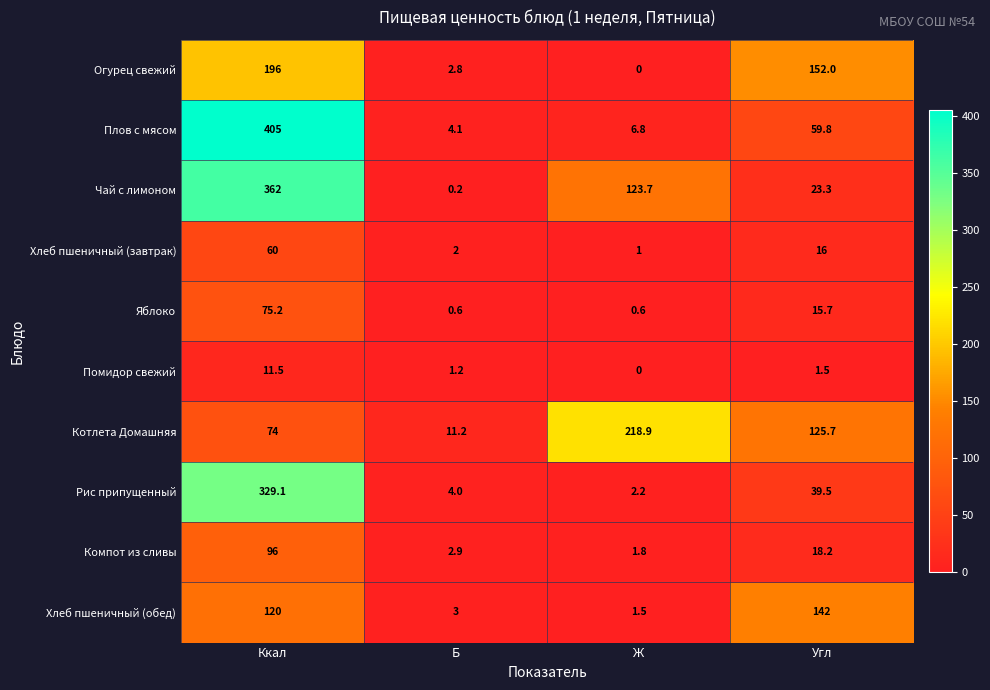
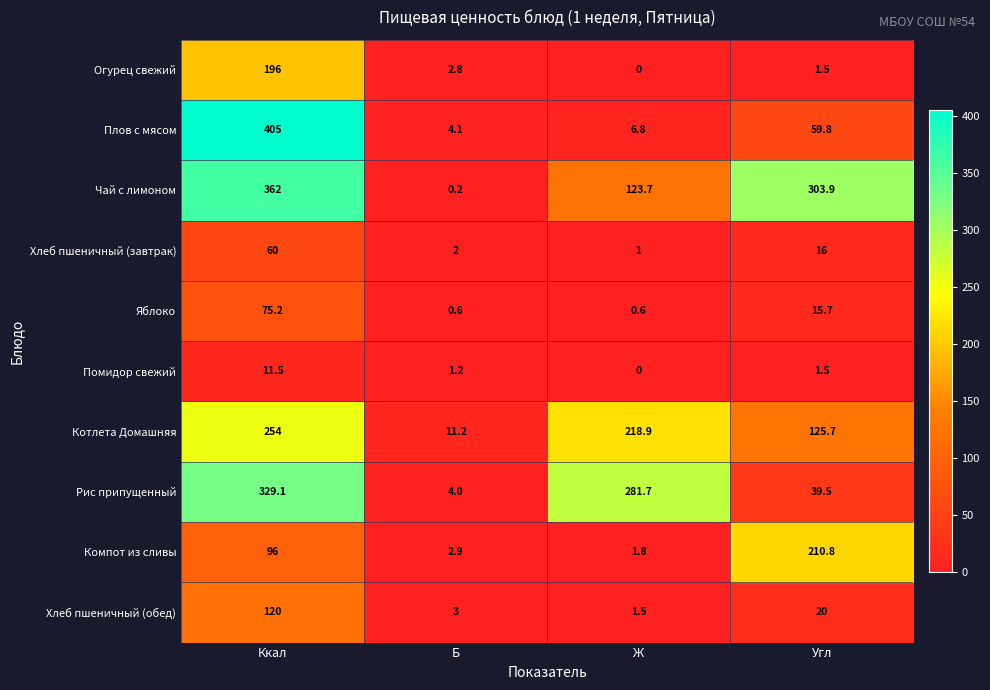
Огурец свежий, Угл: 152.0 -> 1.5
Чай с лимоном, Угл: 23.3 -> 303.9
Котлета Домашняя, Ккал: 74 -> 254
Рис припущенный, Ж: 2.2 -> 281.7
Компот из сливы, Угл: 18.2 -> 210.8
Хлеб пшеничный (обед), Угл: 142 -> 20
